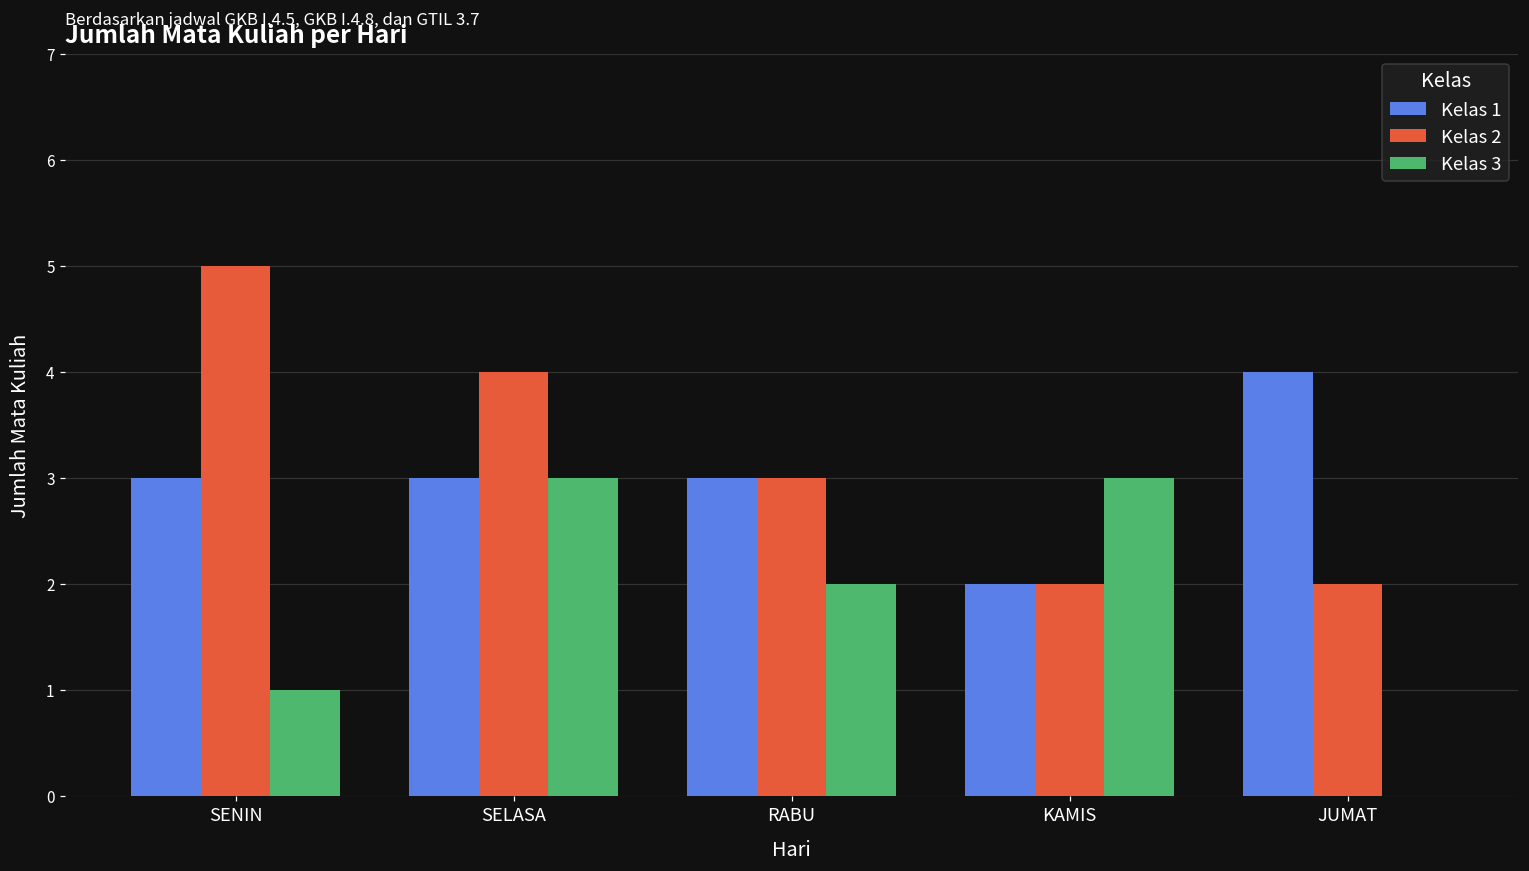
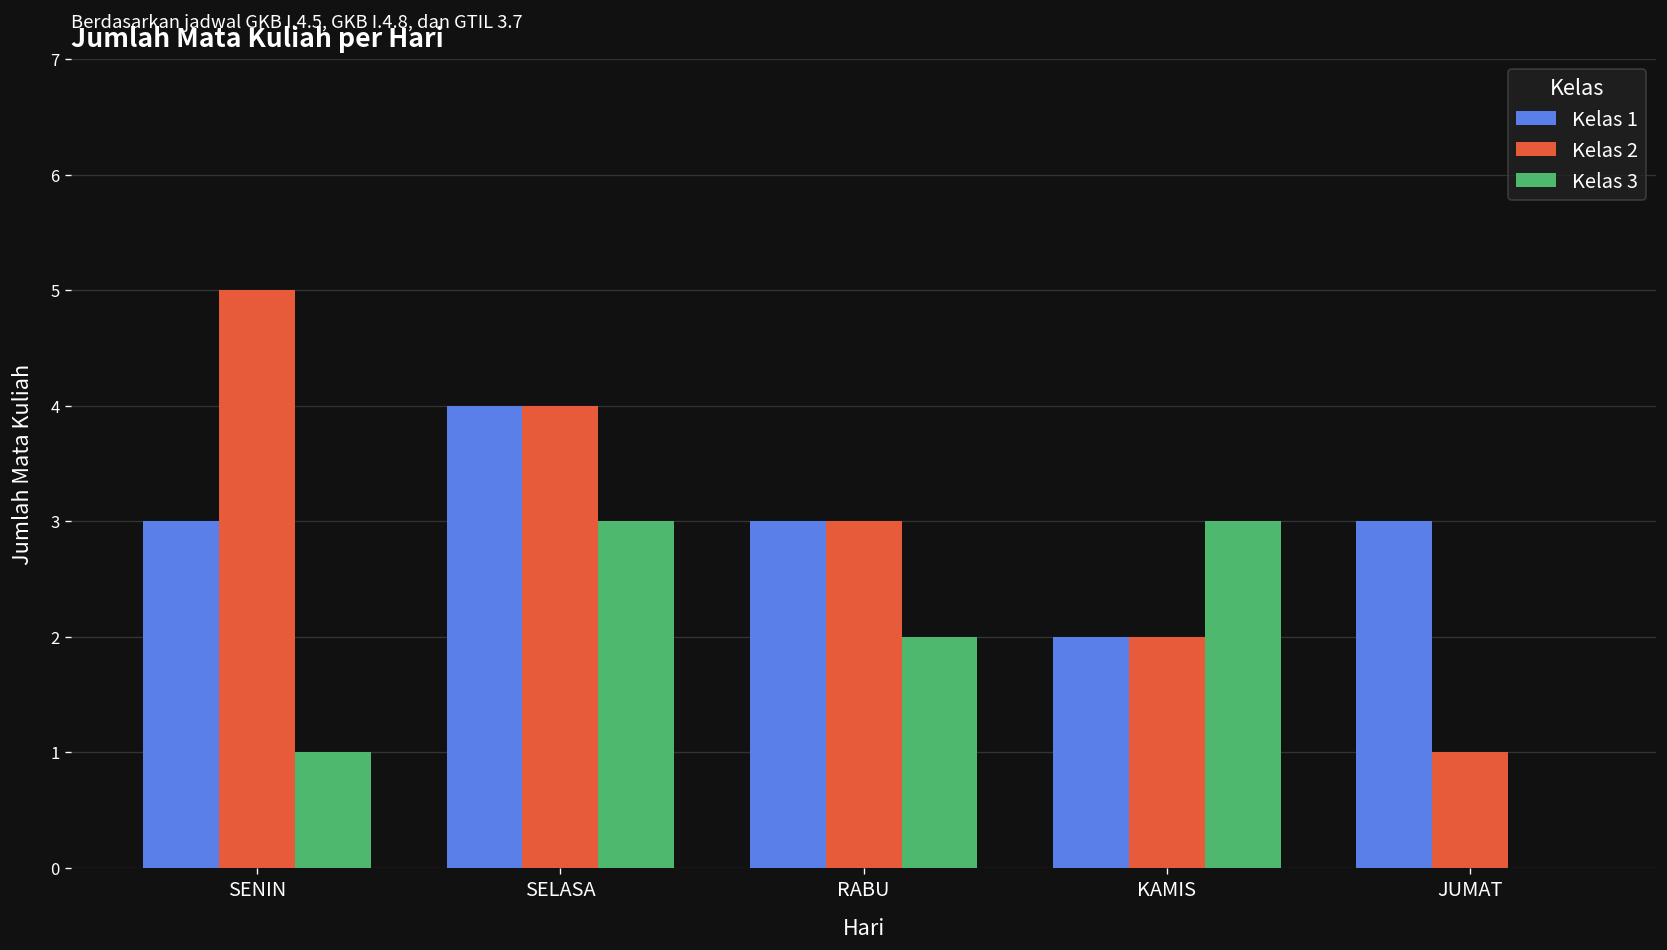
Kelas 1, SELASA: 3 -> 4
Kelas 1, JUMAT: 4 -> 3
Kelas 2, JUMAT: 2 -> 1
